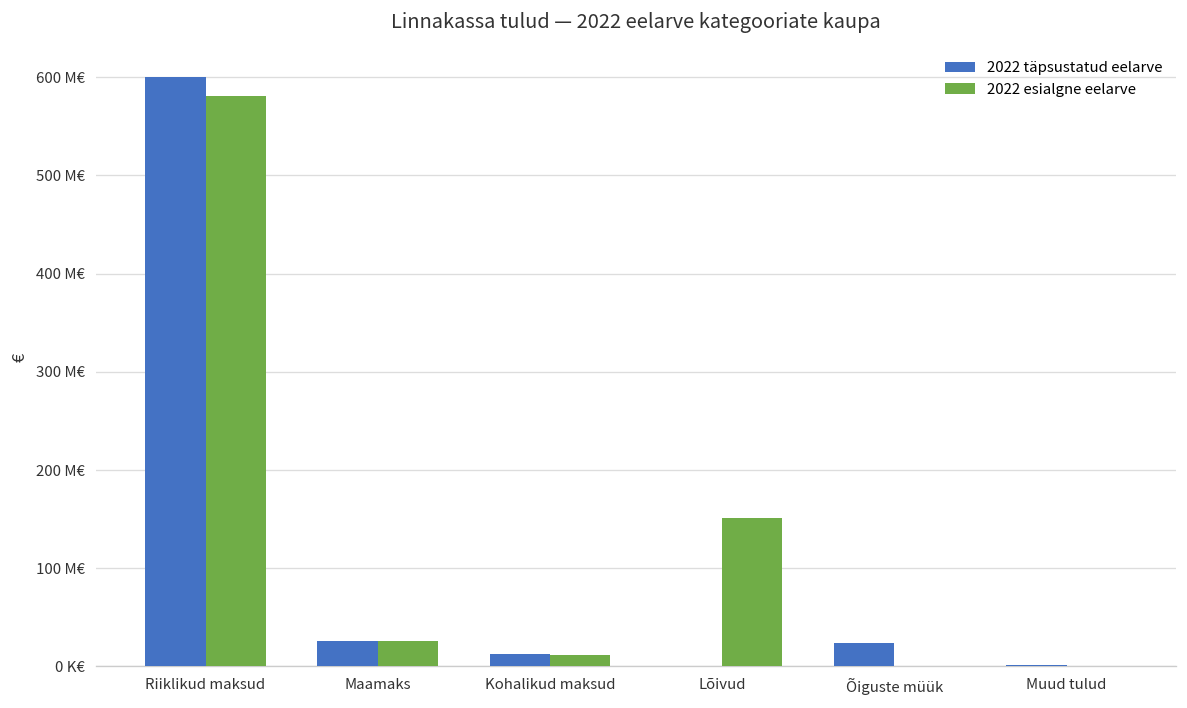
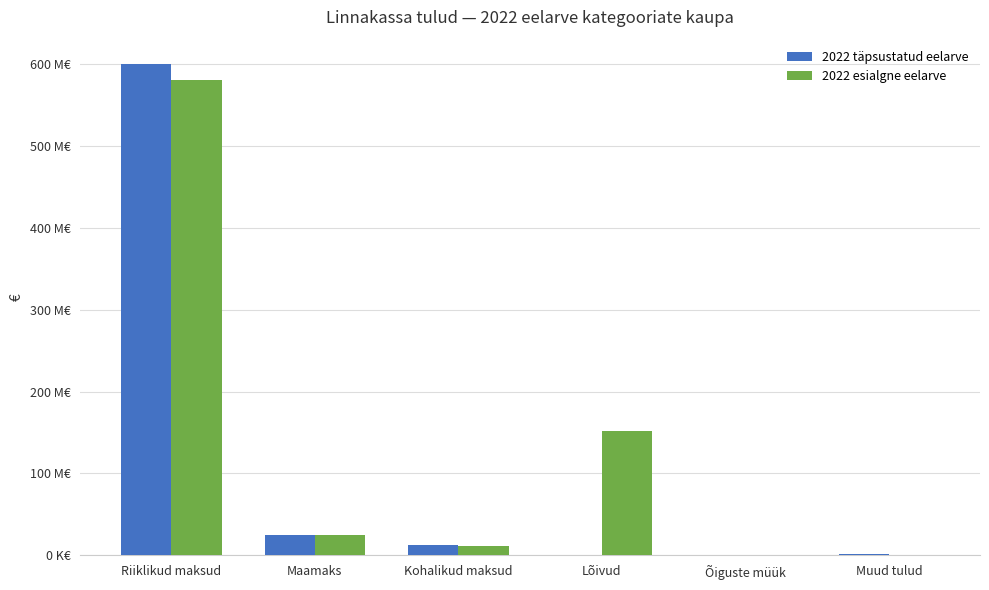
2022 täpsustatud eelarve, Õiguste müük: 20 M€ -> 0 M€
